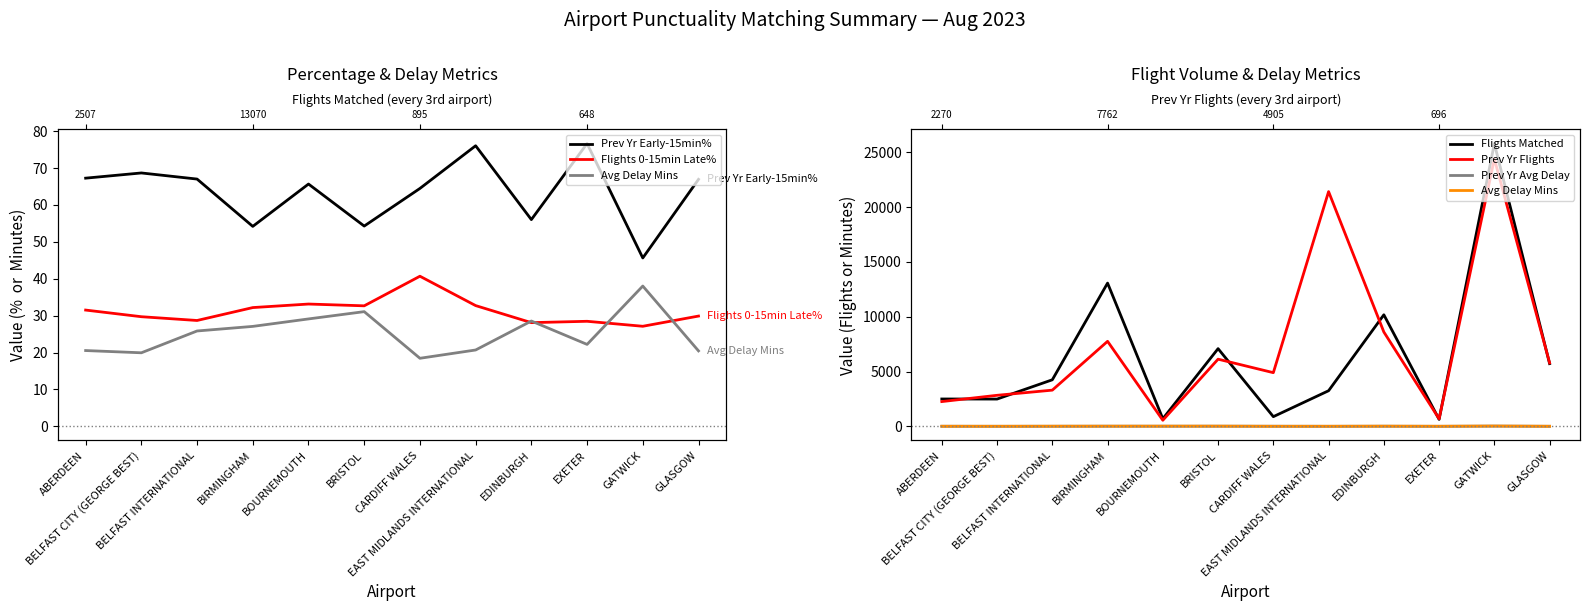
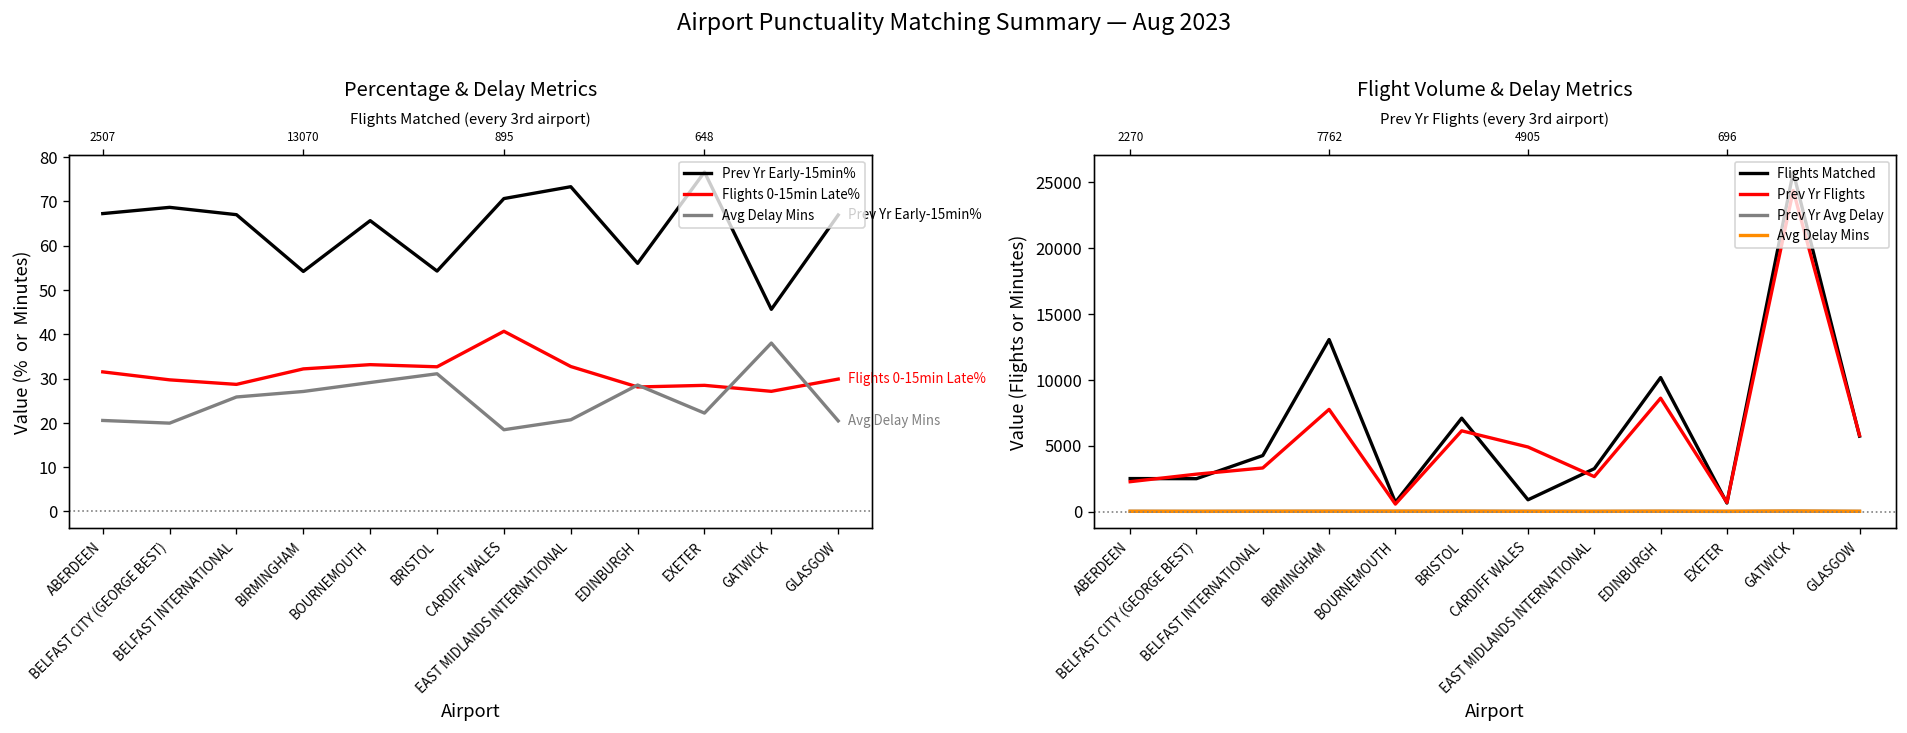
Percentage & Delay Metrics, Prev Yr Early-15min%, CARDIFF WALES: 64 -> 71
Percentage & Delay Metrics, Prev Yr Early-15min%, EAST MIDLANDS INTERNATIONAL: 76 -> 73
Flight Volume & Delay Metrics, Prev Yr Flights, EAST MIDLANDS INTERNATIONAL: 21400 -> 2700
